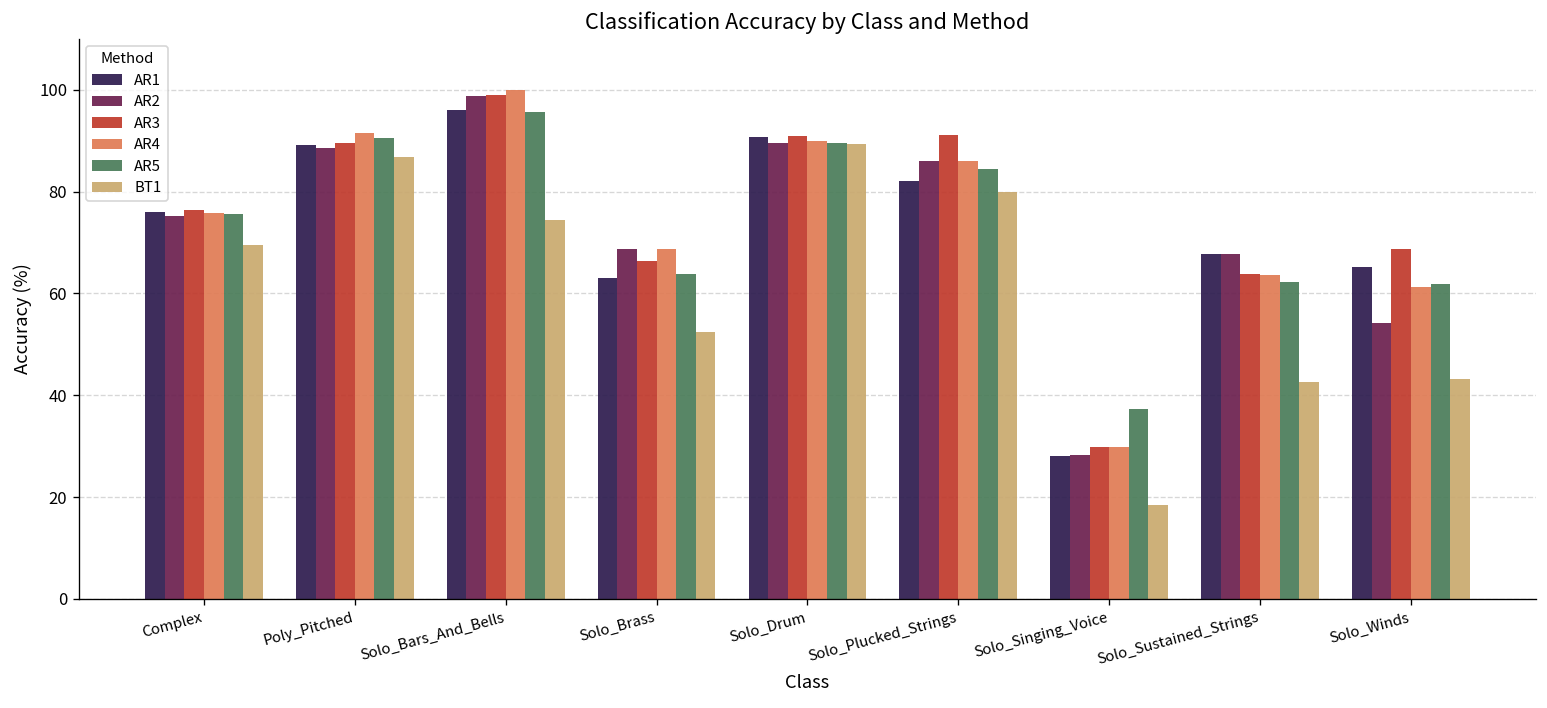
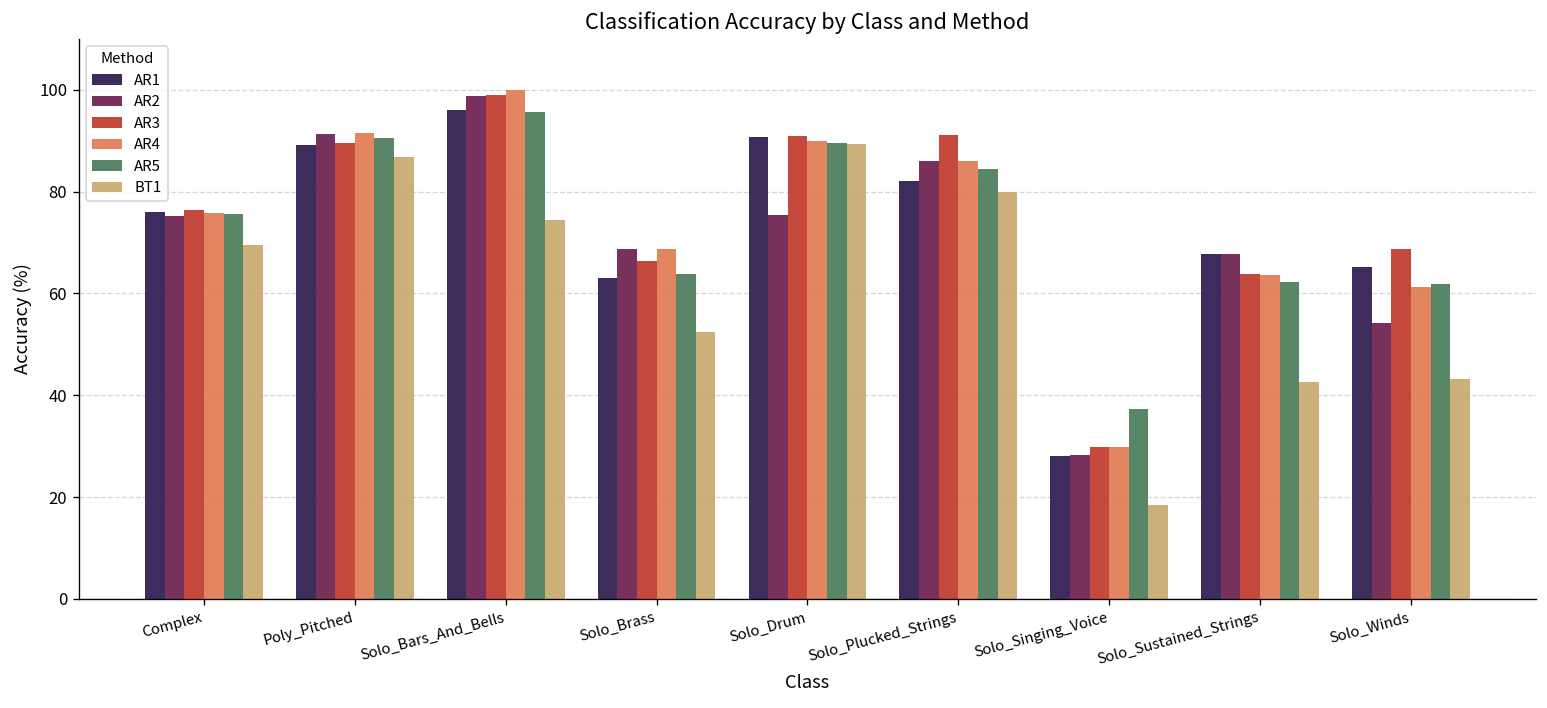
AR2, Poly_Pitched: 89 -> 91
AR2, Solo_Drum: 89 -> 75
